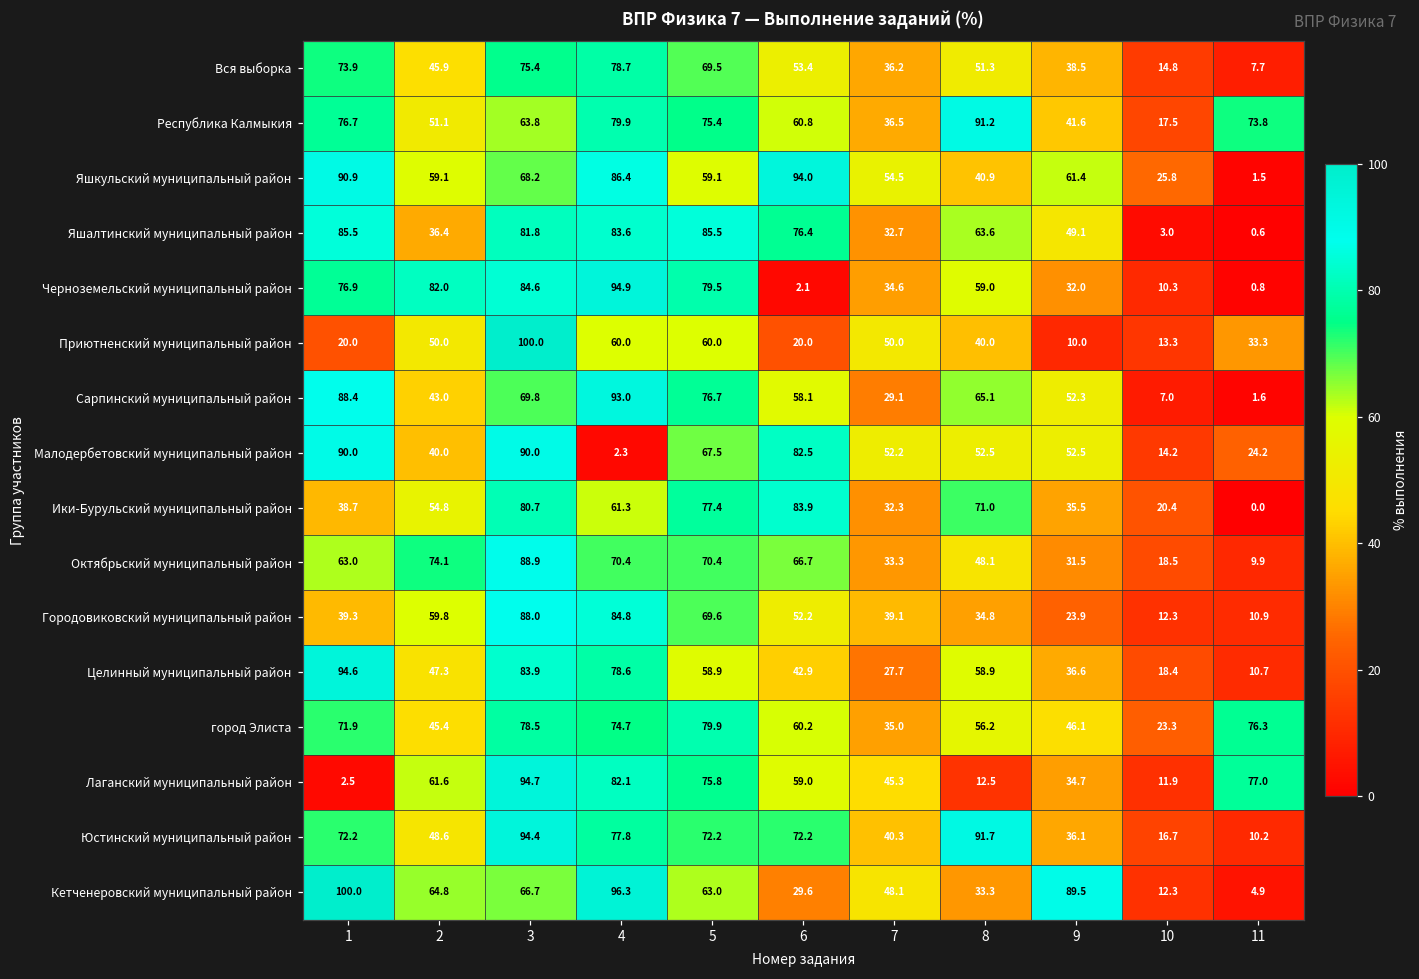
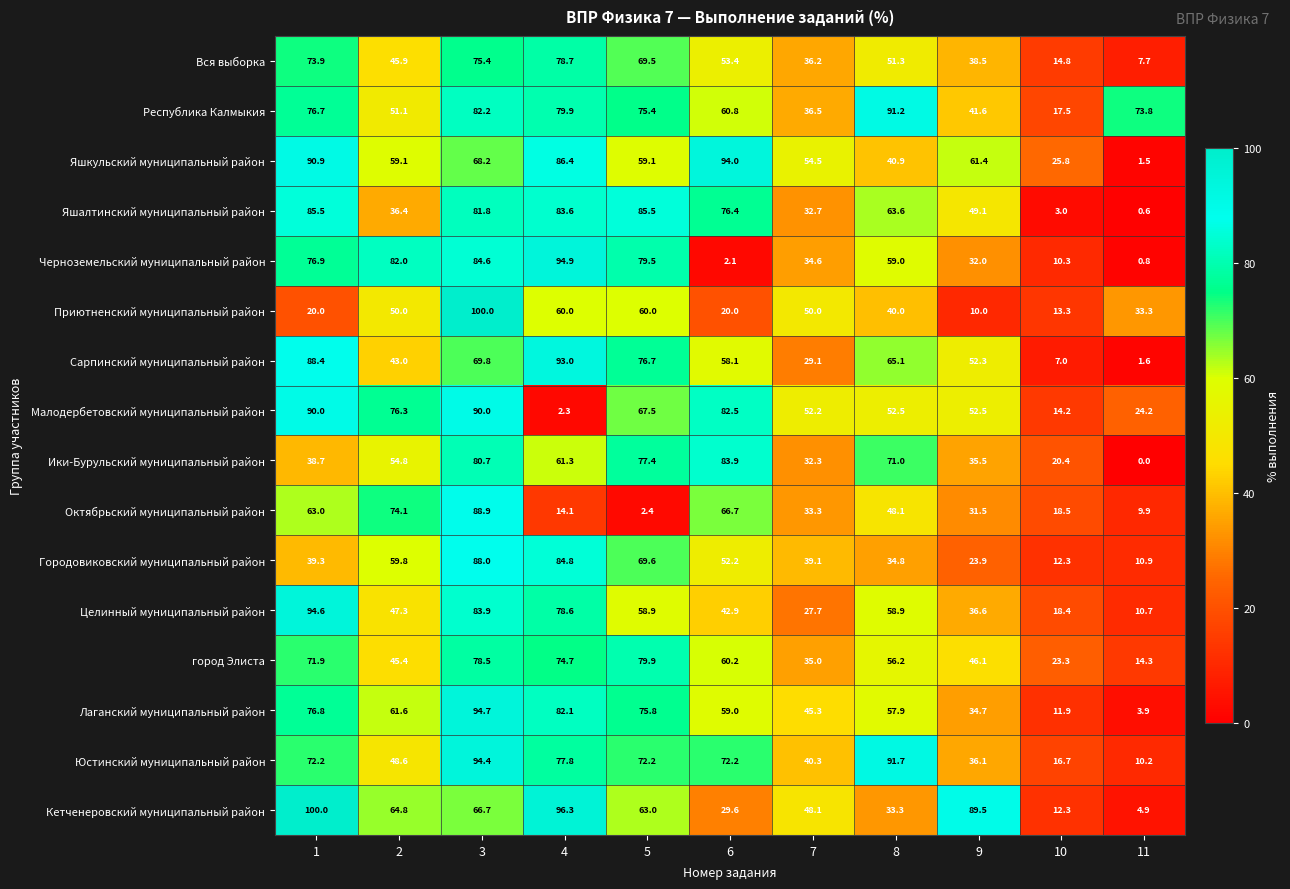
Республика Калмыкия, 3: 63.8 -> 82.2
Малодербетовский муниципальный район, 2: 40.0 -> 76.3
Октябрьский муниципальный район, 4: 70.4 -> 14.1
Октябрьский муниципальный район, 5: 70.4 -> 2.4
город Элиста, 11: 76.3 -> 14.3
Лаганский муниципальный район, 1: 2.5 -> 76.8
Лаганский муниципальный район, 8: 12.5 -> 57.9
Лаганский муниципальный район, 11: 77.0 -> 3.9
